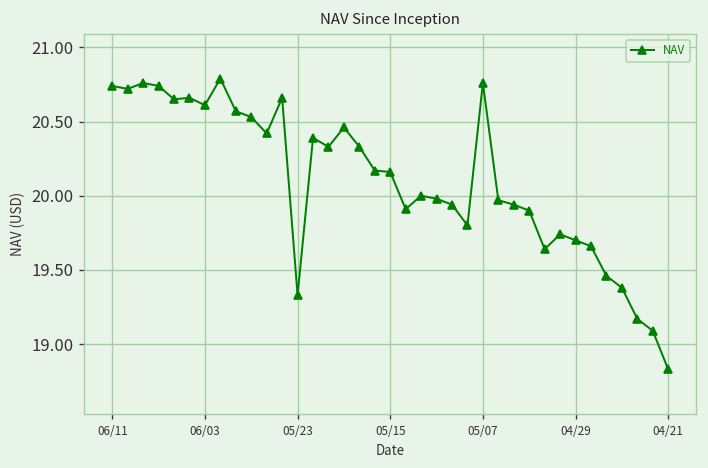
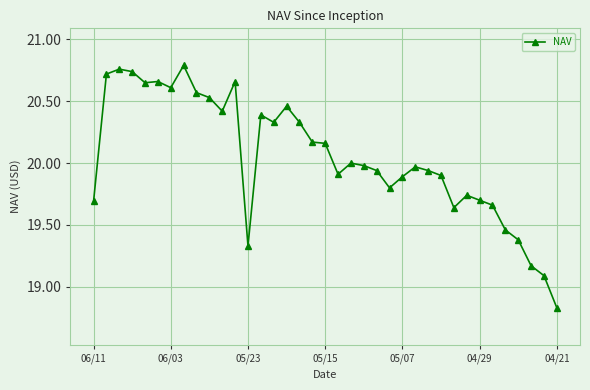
06/11: 20.74 -> 19.69
05/07: 20.76 -> 19.89
